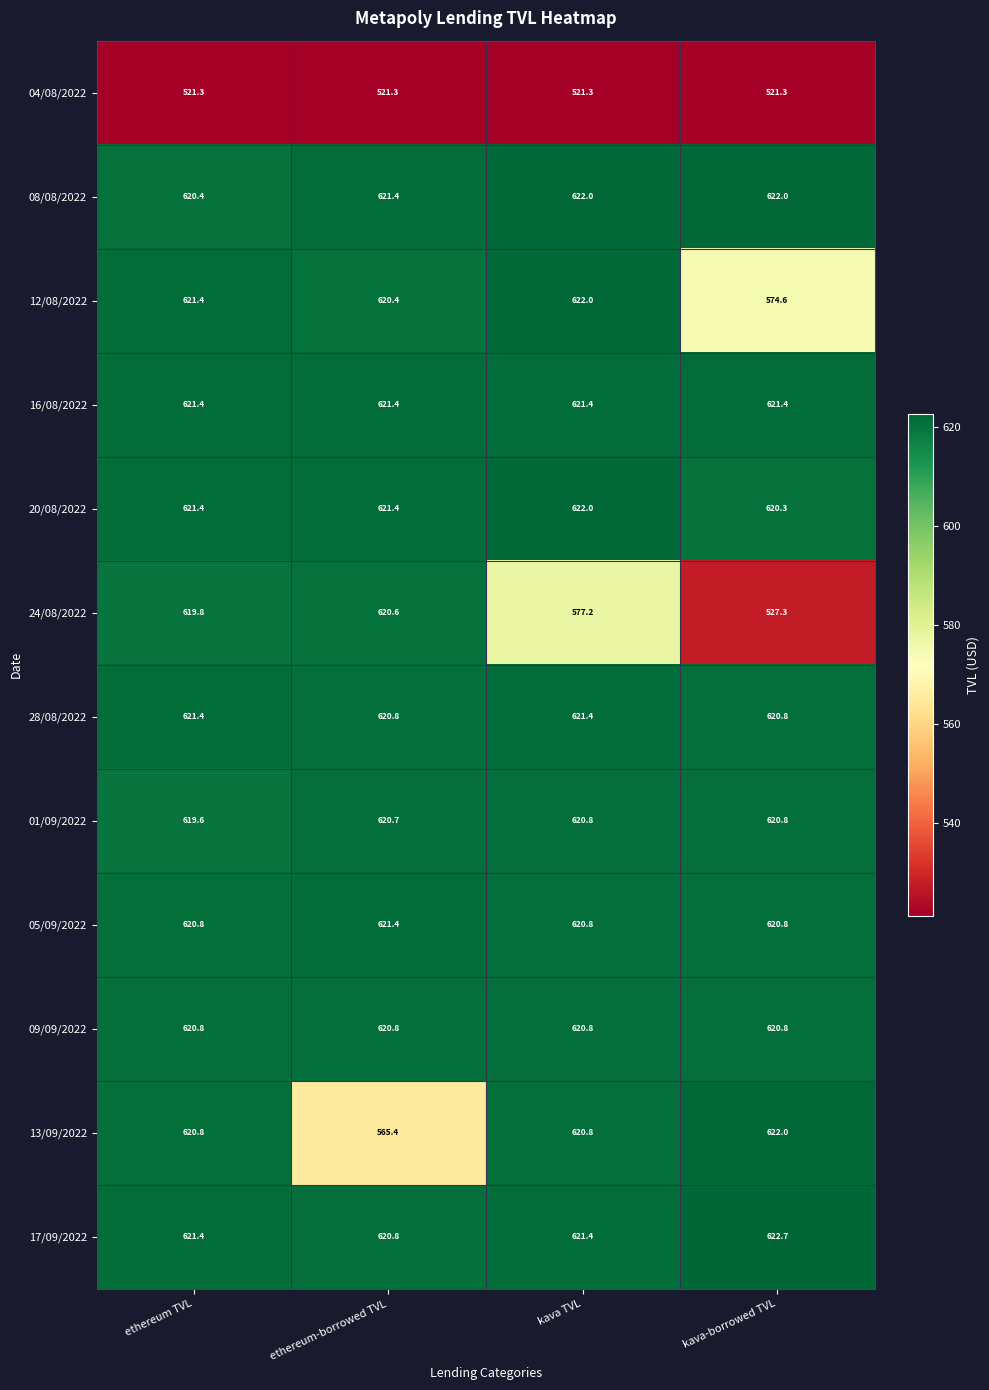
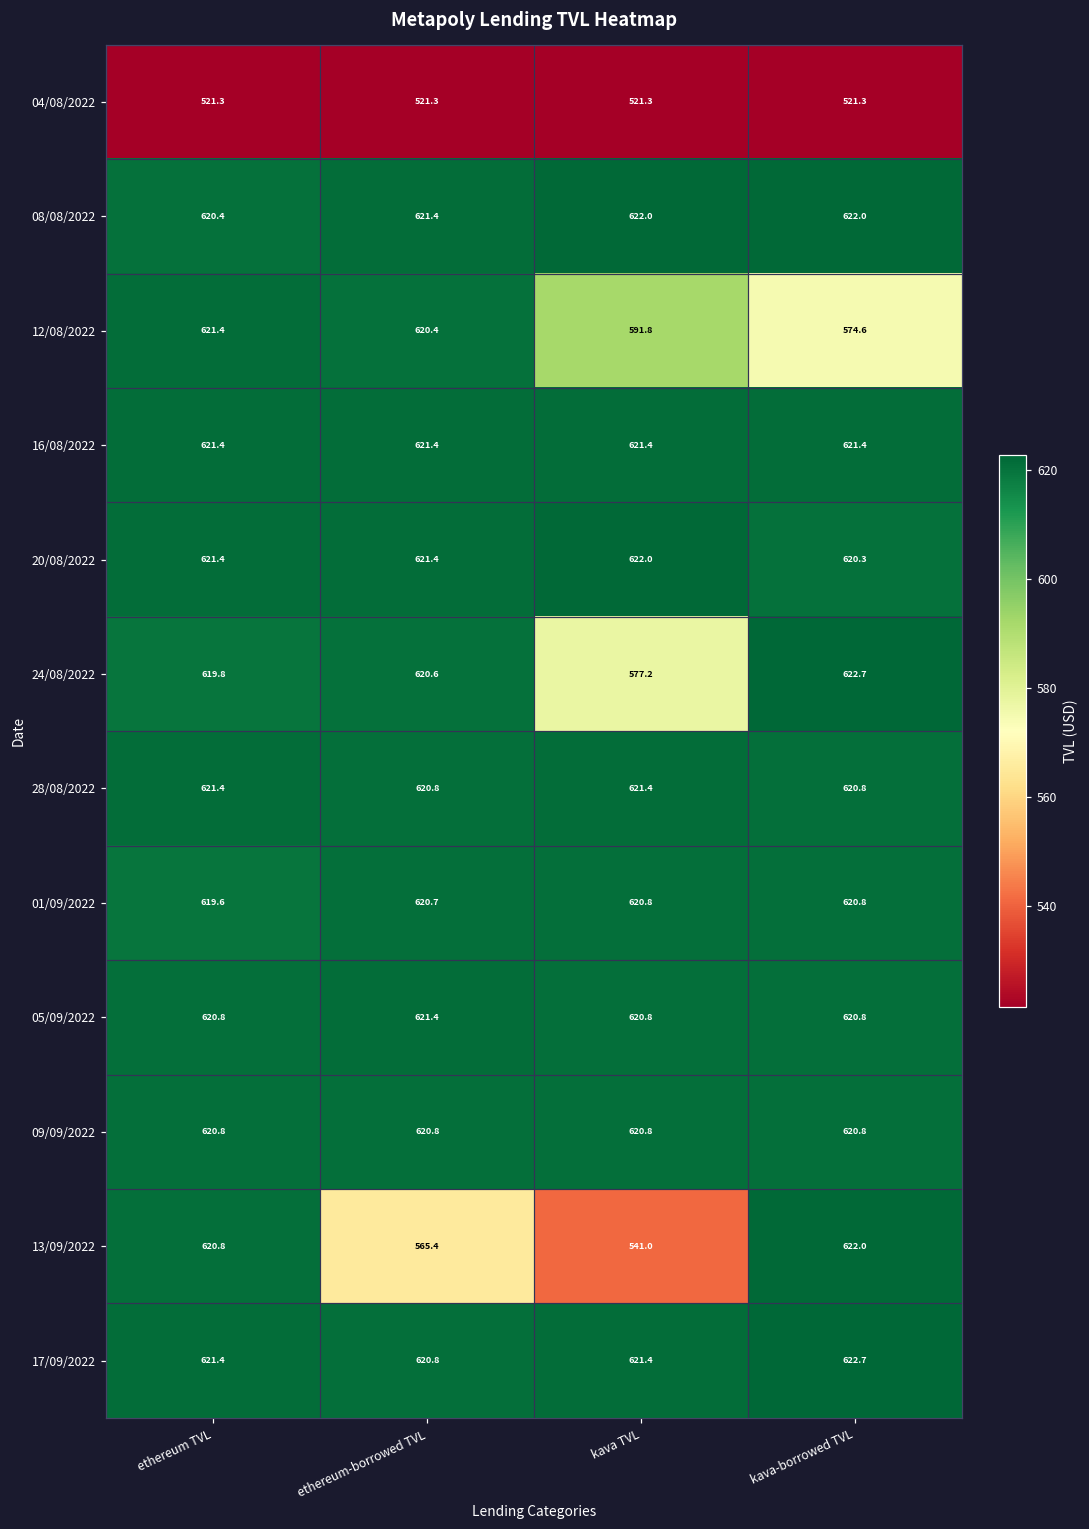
12/08/2022, kava TVL: 622.0 -> 591.8
24/08/2022, kava-borrowed TVL: 527.3 -> 622.7
13/09/2022, kava TVL: 620.8 -> 541.0
